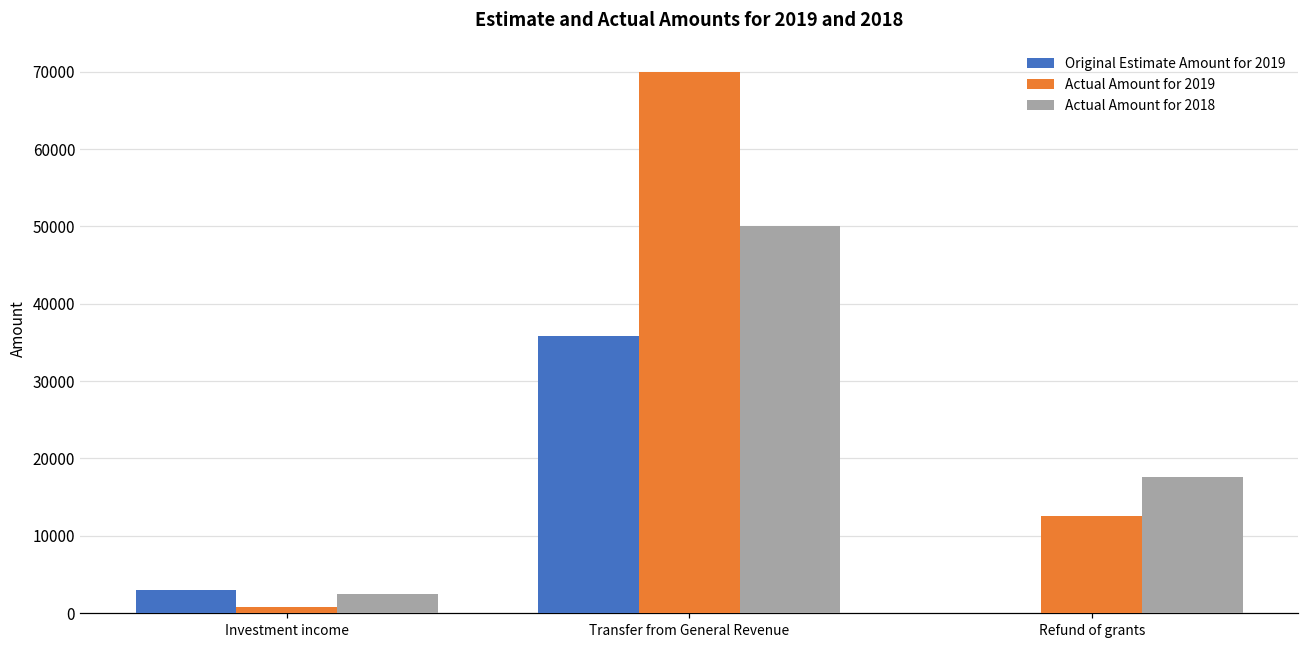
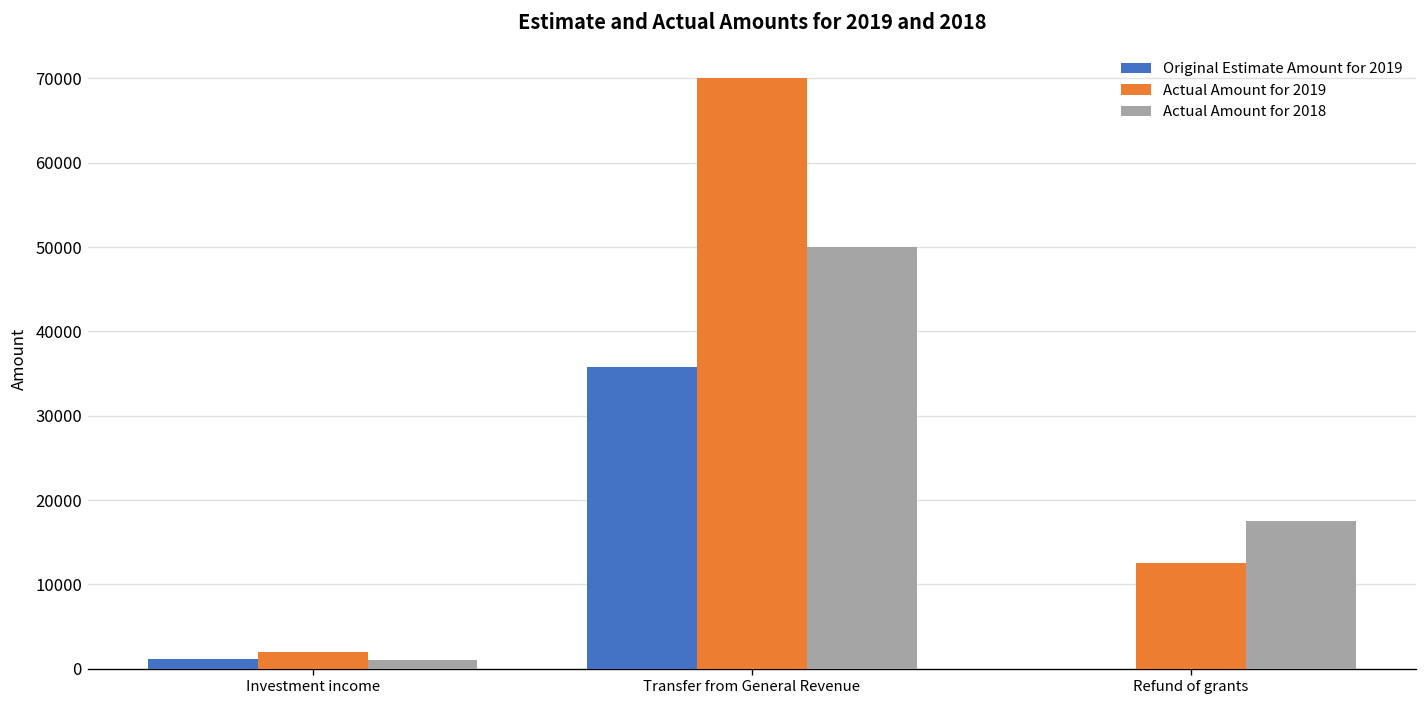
Original Estimate Amount for 2019, Investment income: 3000 -> 1000
Actual Amount for 2019, Investment income: 1000 -> 2000
Actual Amount for 2018, Investment income: 2000 -> 1000
